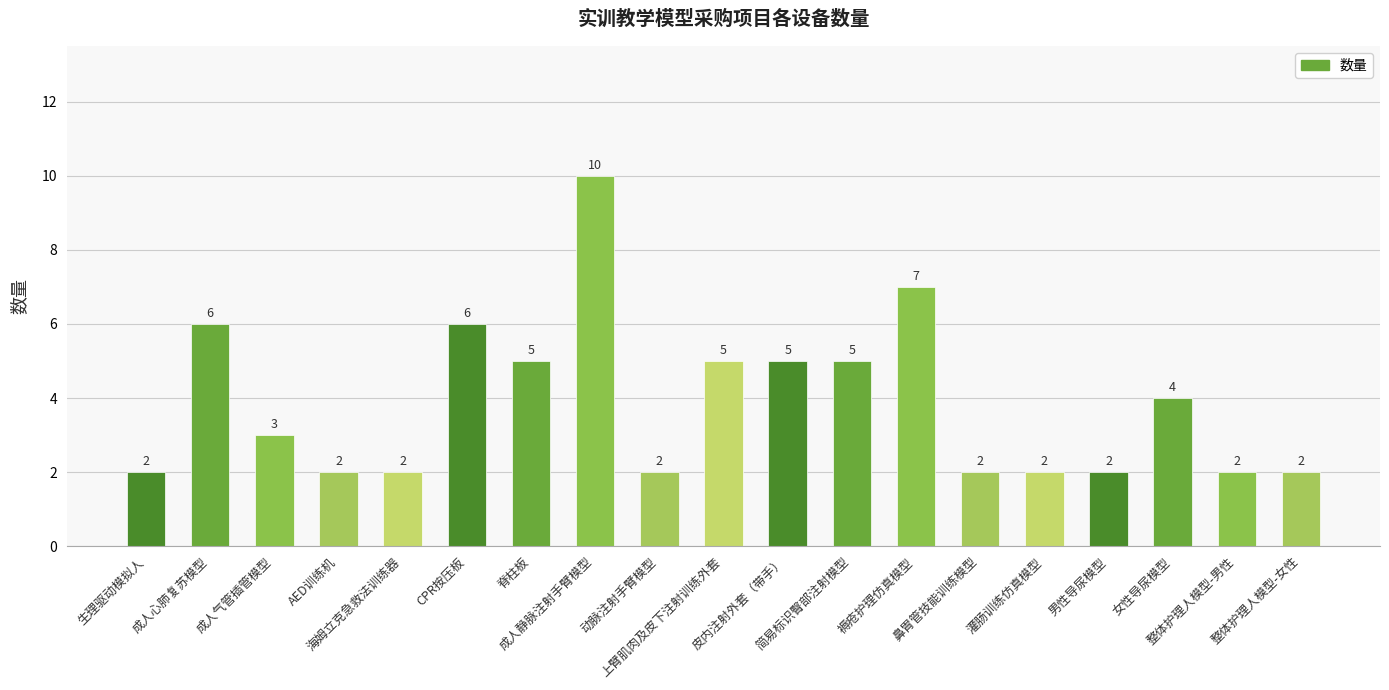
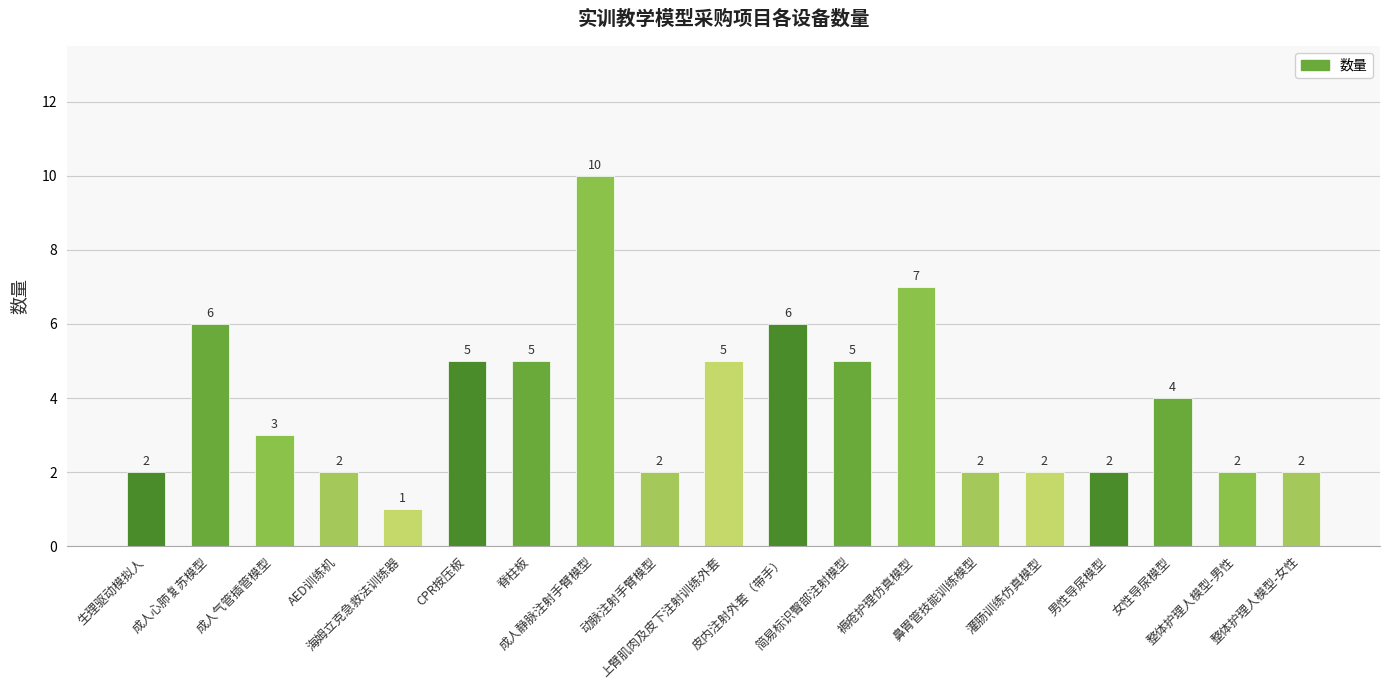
海姆立克急救法训练器: 2 -> 1
CPR按压板: 6 -> 5
皮内注射外套（带手）: 5 -> 6
